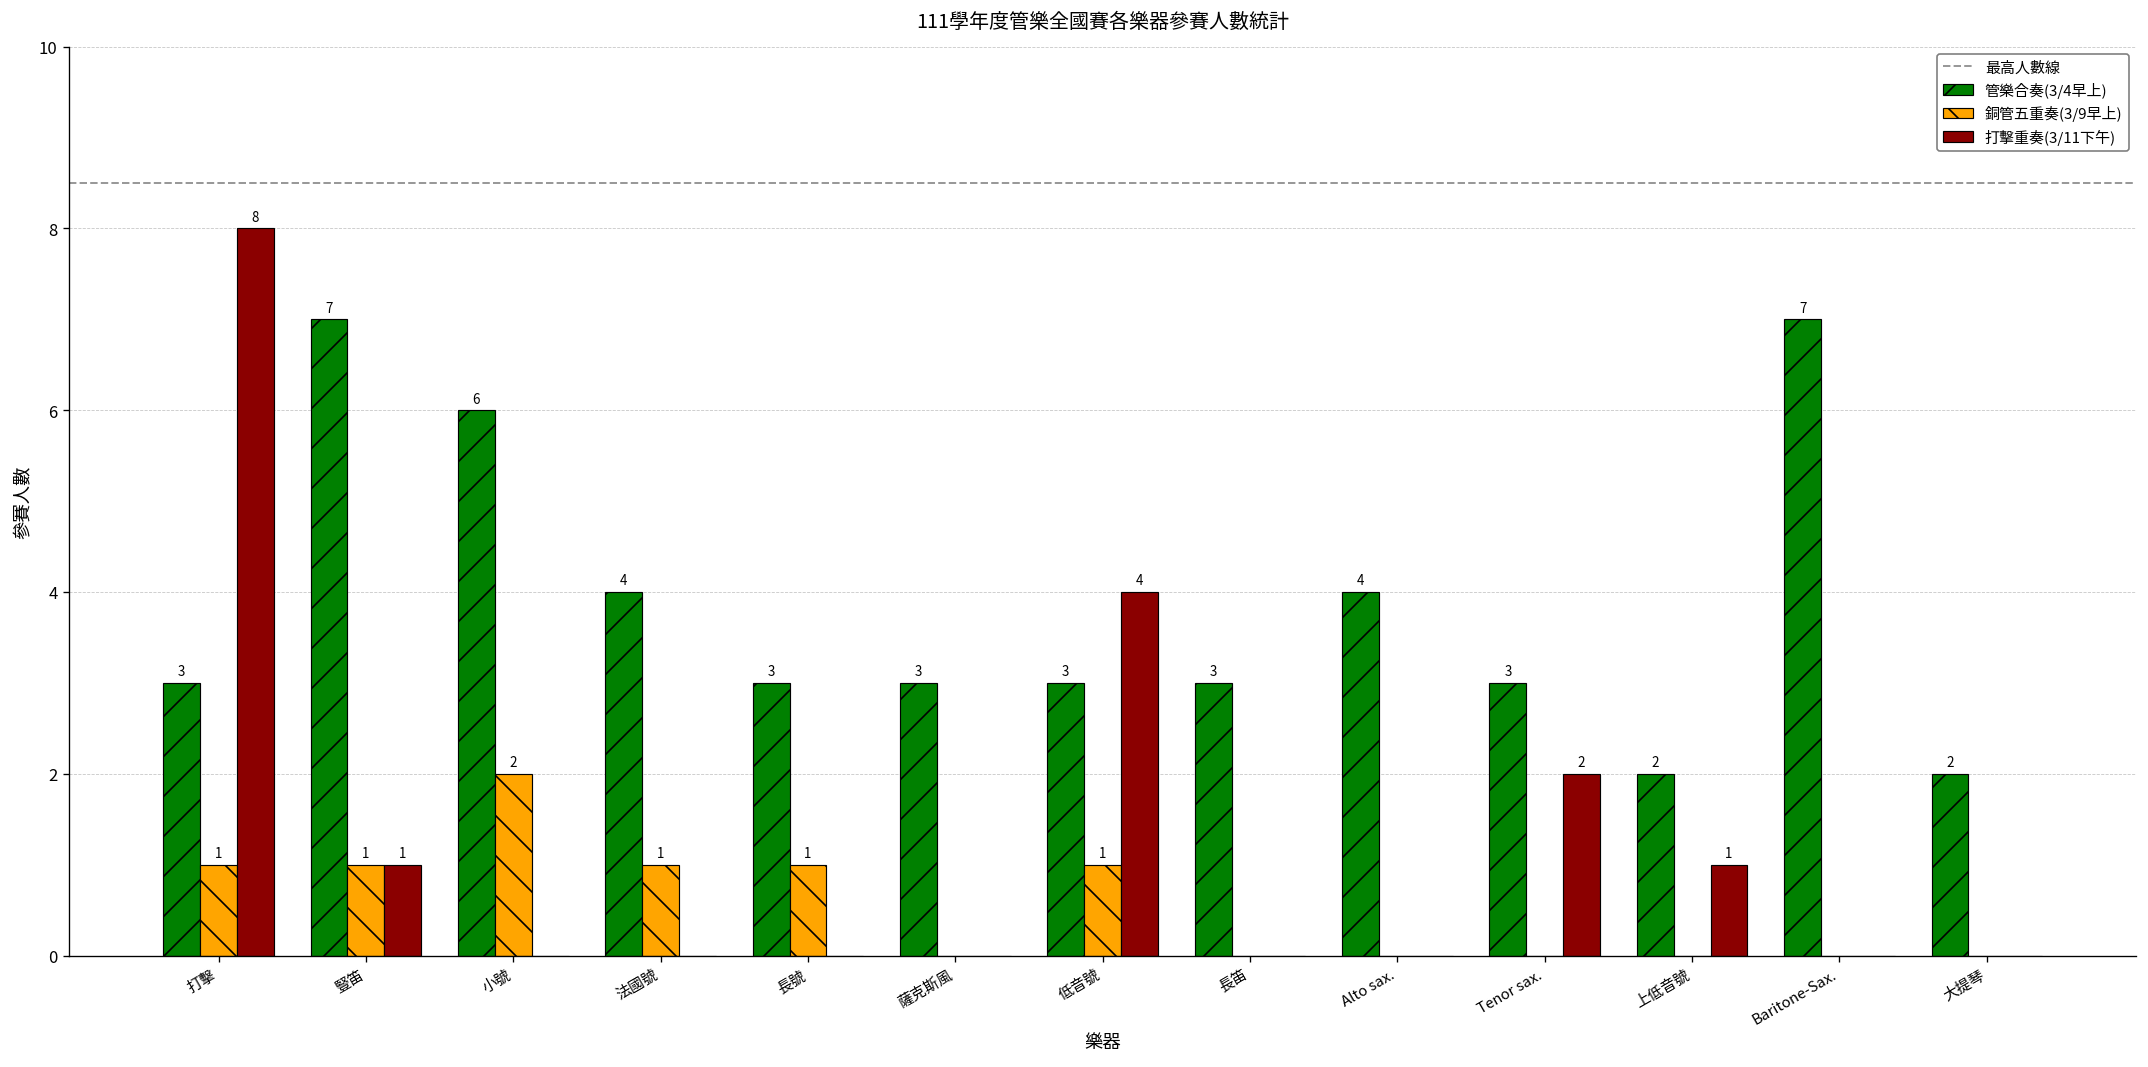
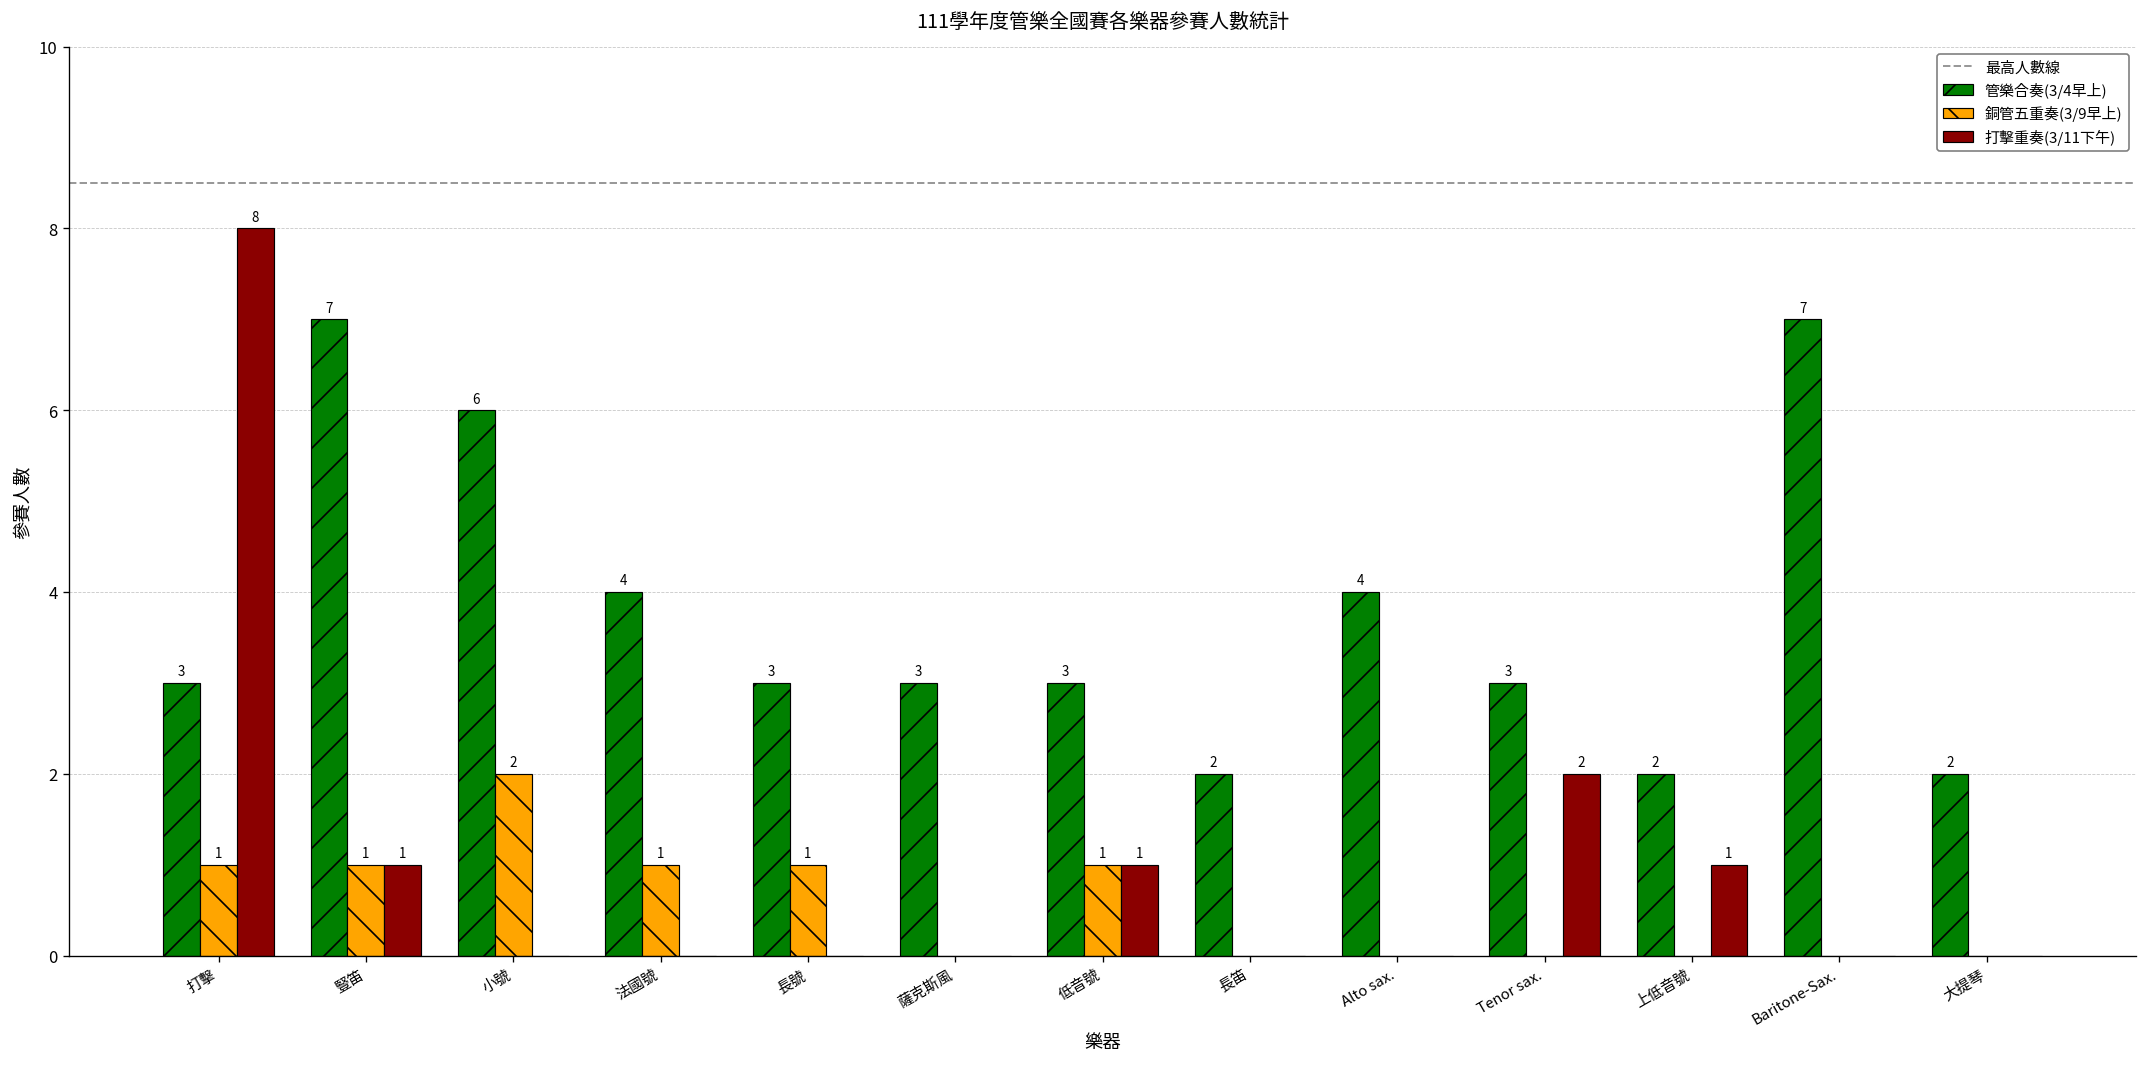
打擊重奏(3/11下午), 低音號: 4 -> 1
管樂合奏(3/4早上), 長笛: 3 -> 2
